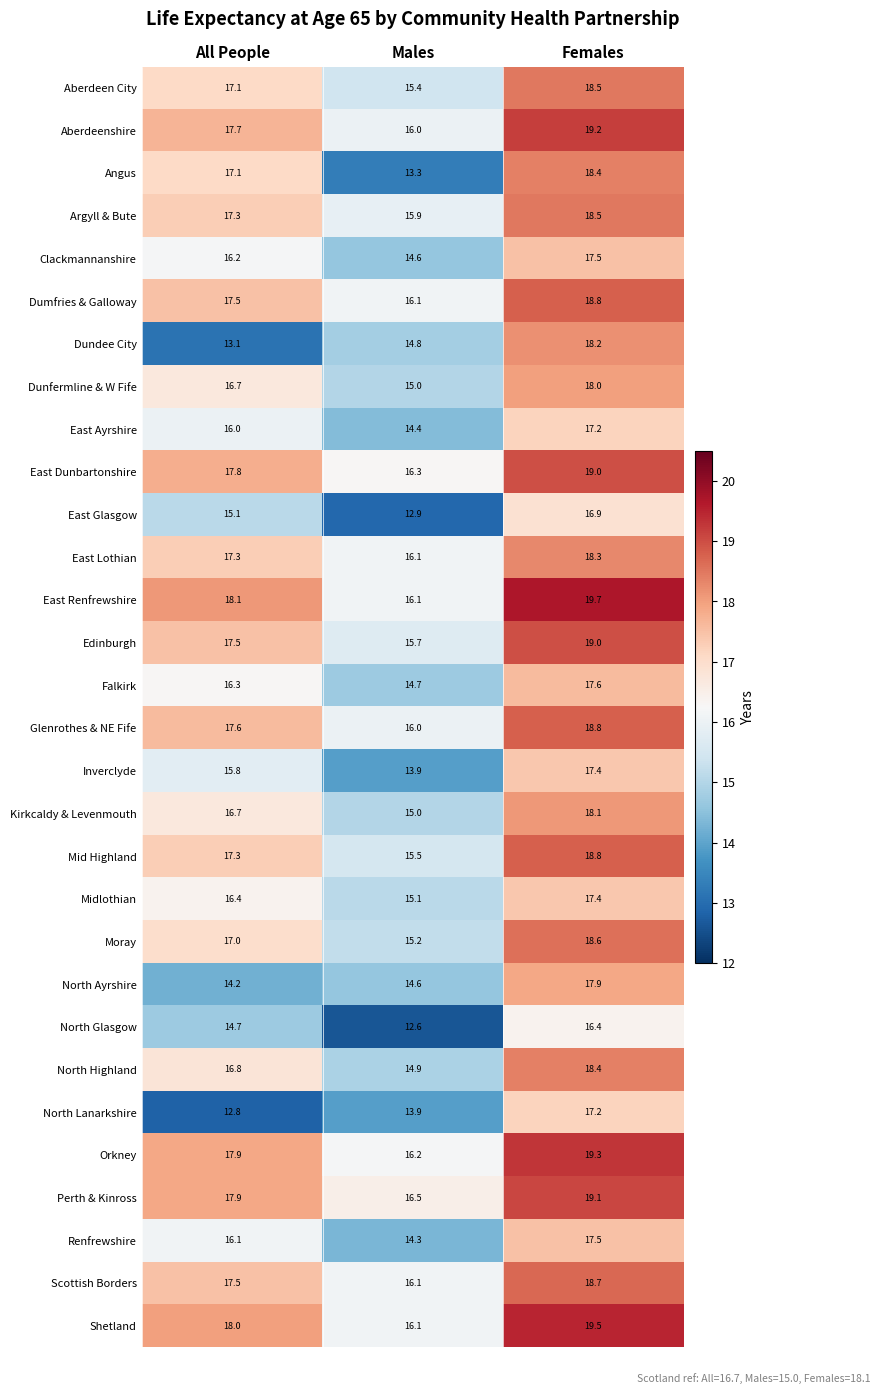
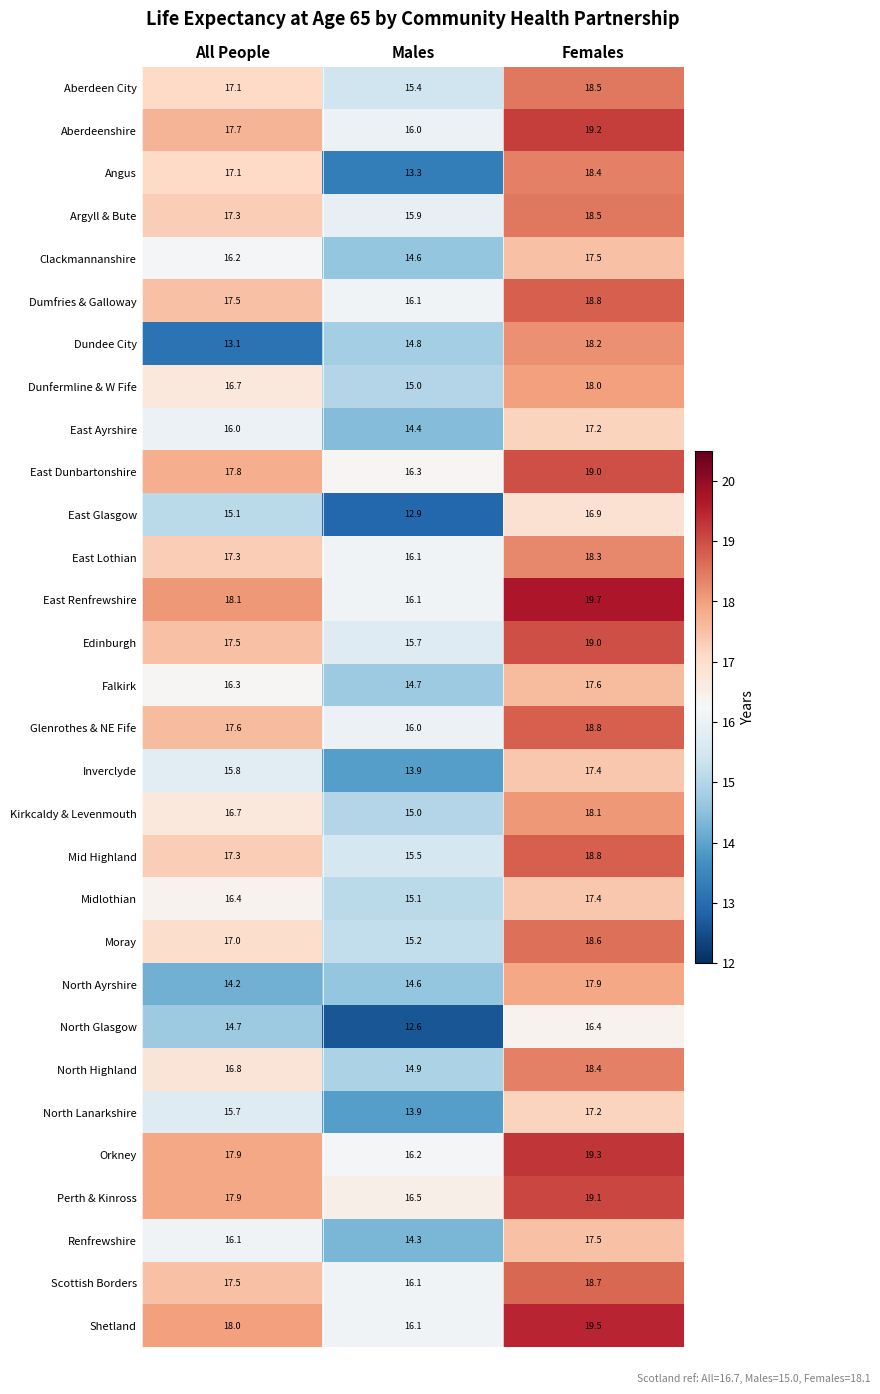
North Lanarkshire, All People: 12.8 -> 15.7
